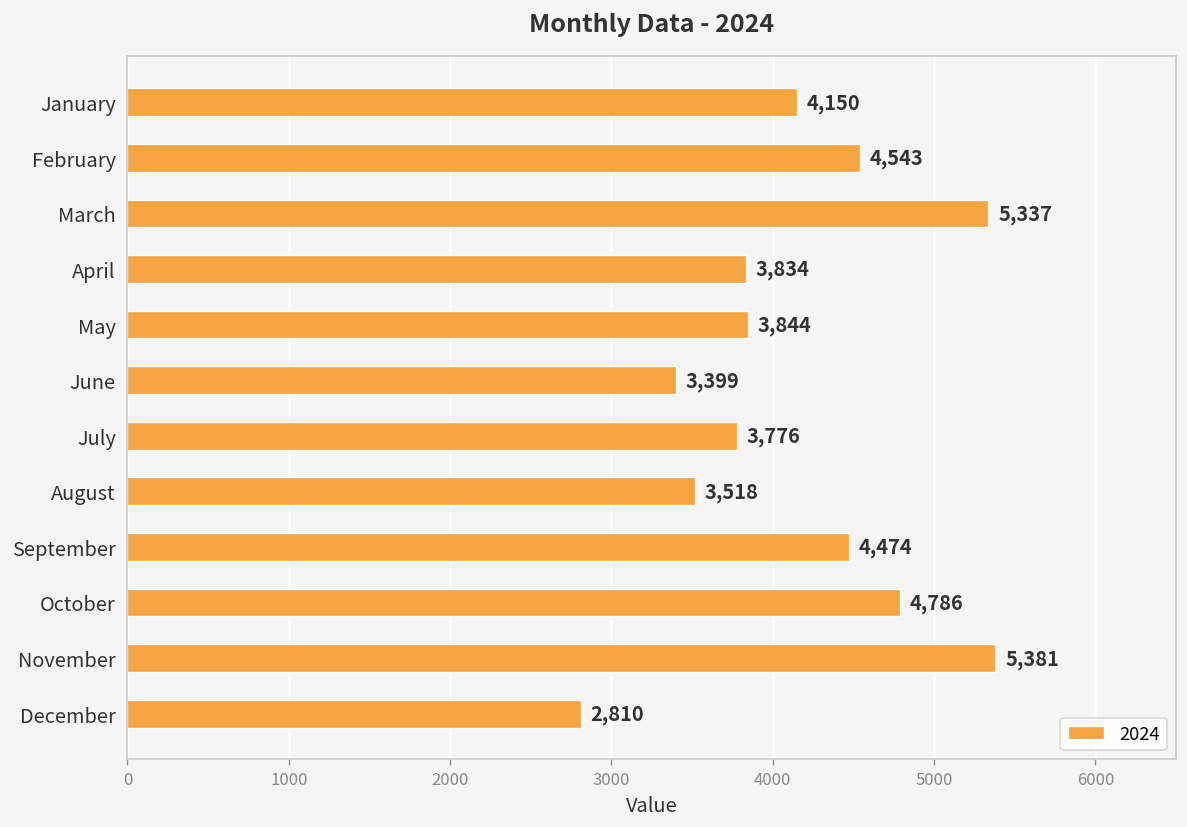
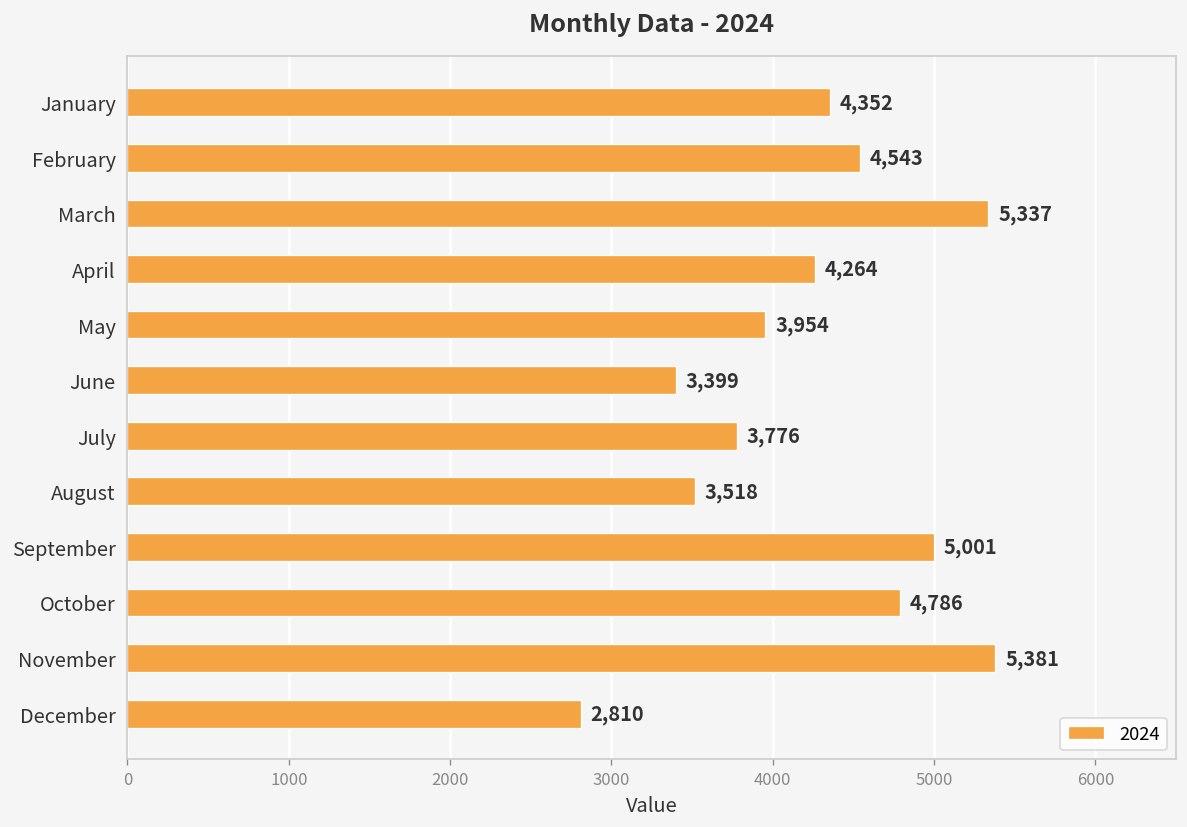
January: 4,150 -> 4,352
April: 3,834 -> 4,264
May: 3,844 -> 3,954
September: 4,474 -> 5,001
